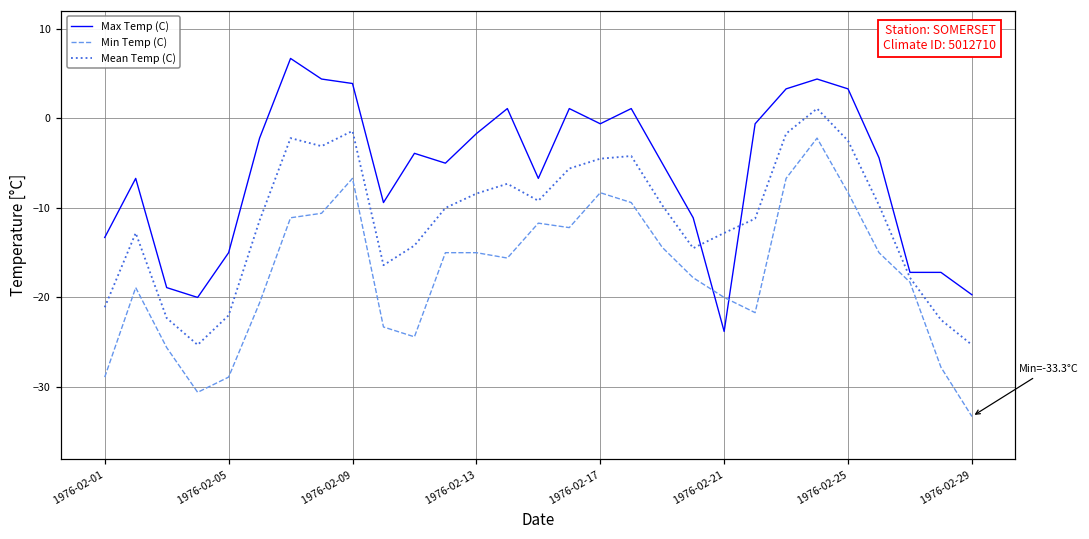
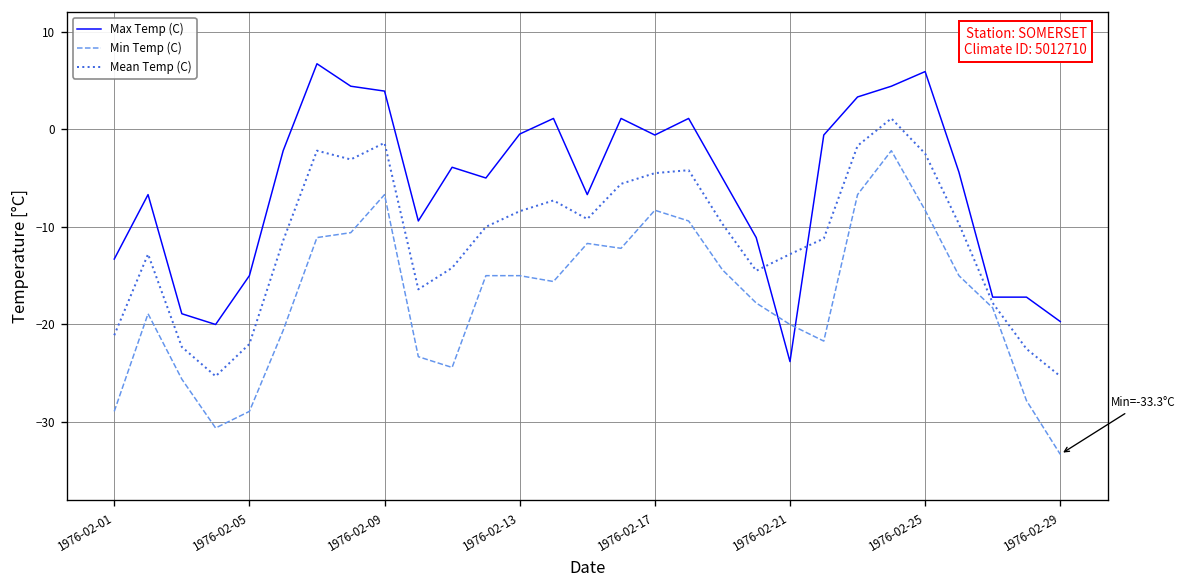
Max Temp (C), 1976-02-13: -2 -> -1
Max Temp (C), 1976-02-25: 3 -> 6
